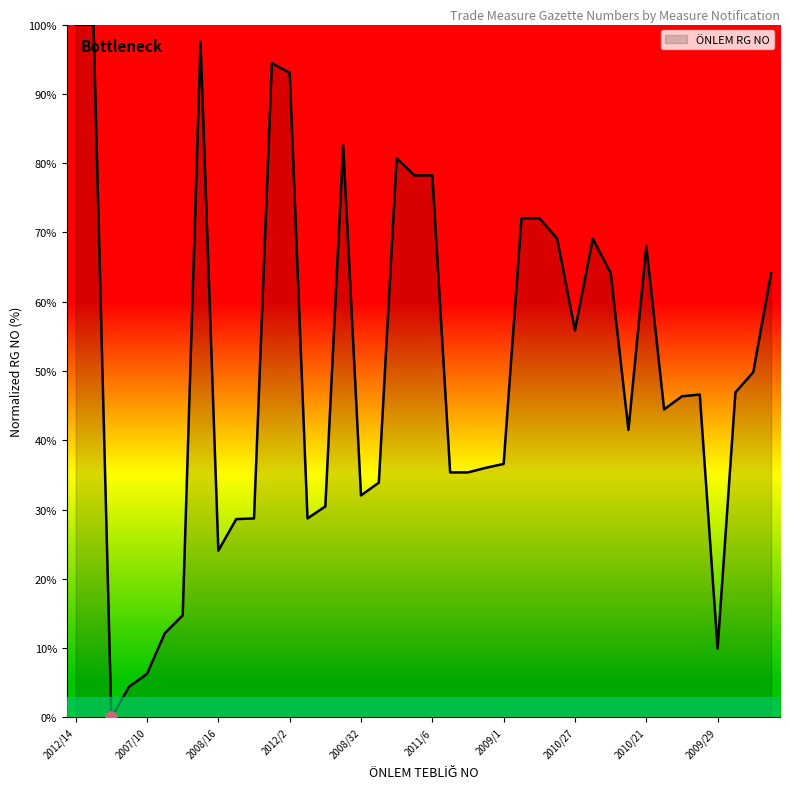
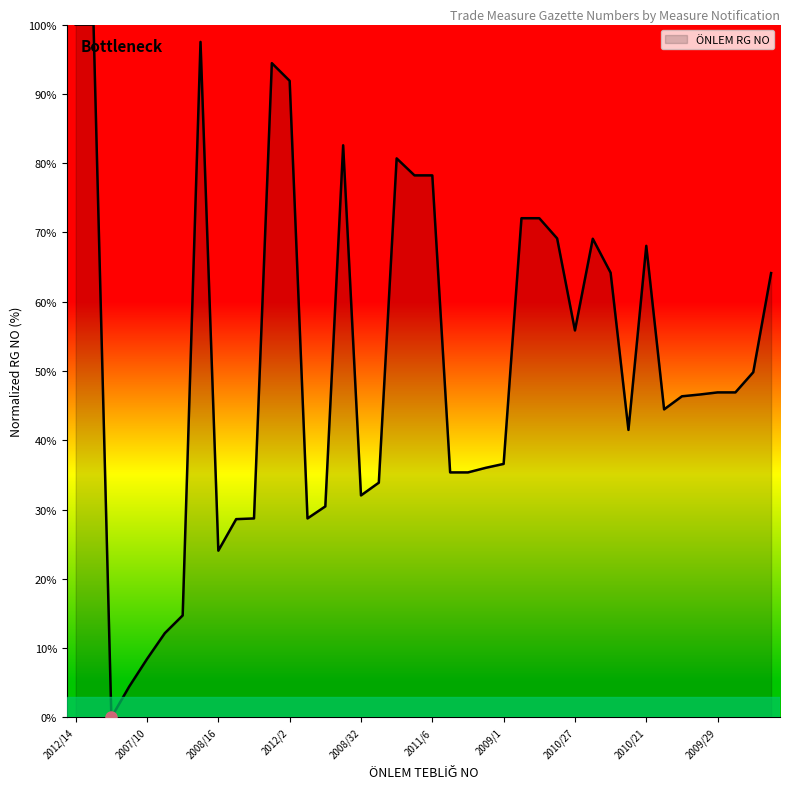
ÖNLEM RG NO, 2007/10: 6% -> 8%
ÖNLEM RG NO, 2012/2: 93% -> 92%
ÖNLEM RG NO, 2009/29: 10% -> 47%
